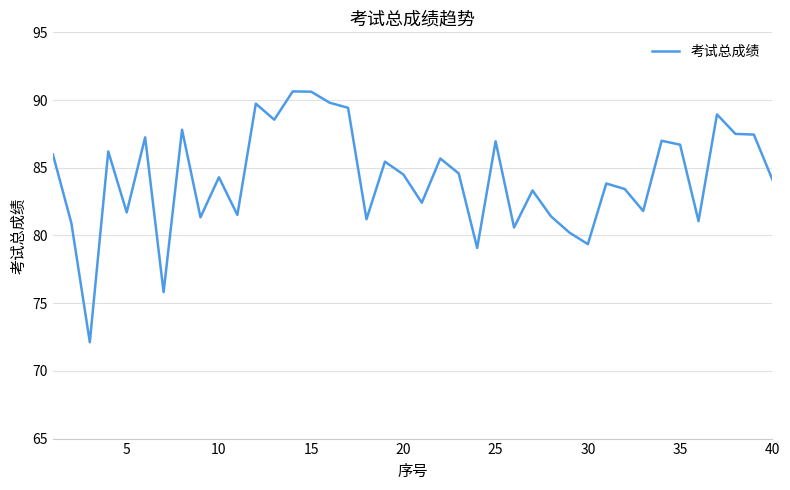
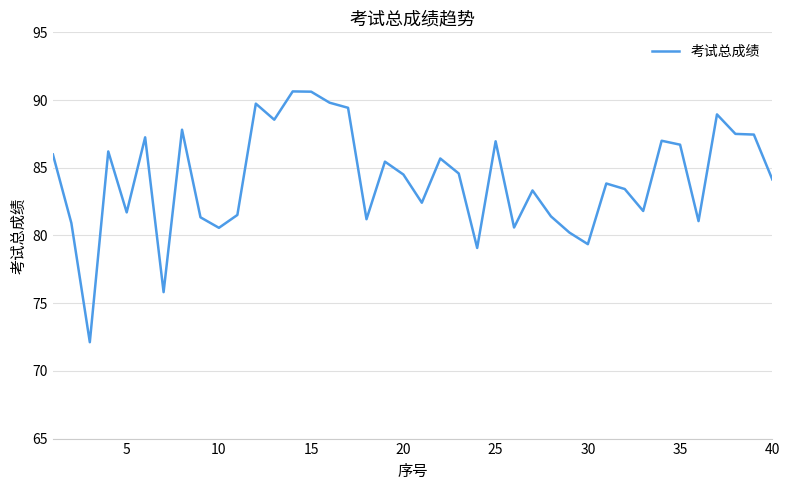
10: 84.3 -> 80.6
